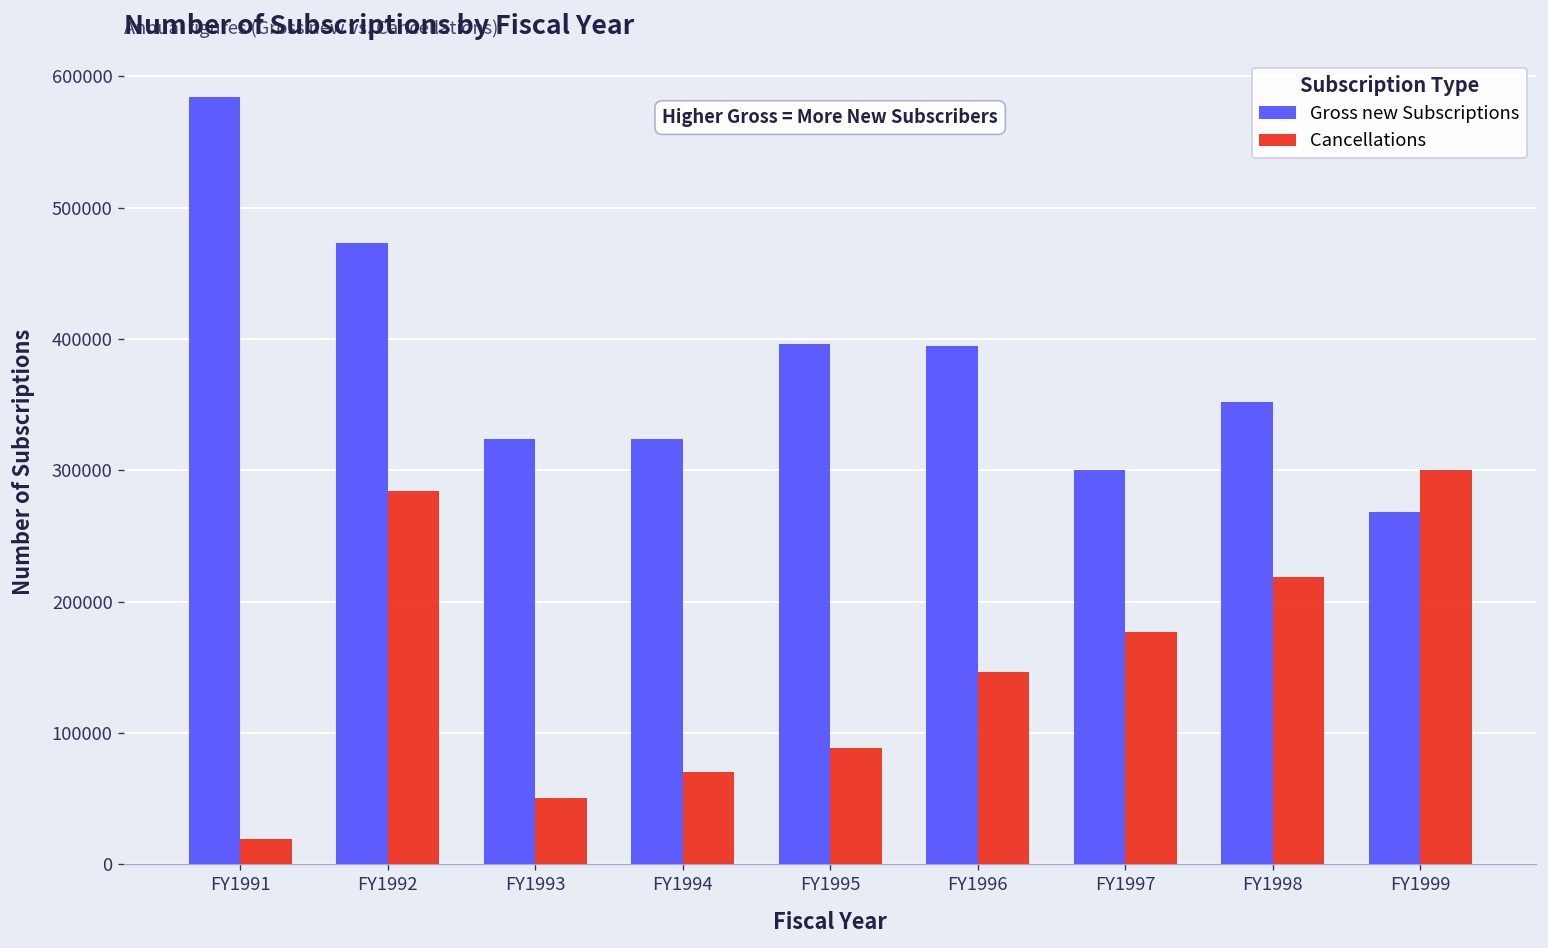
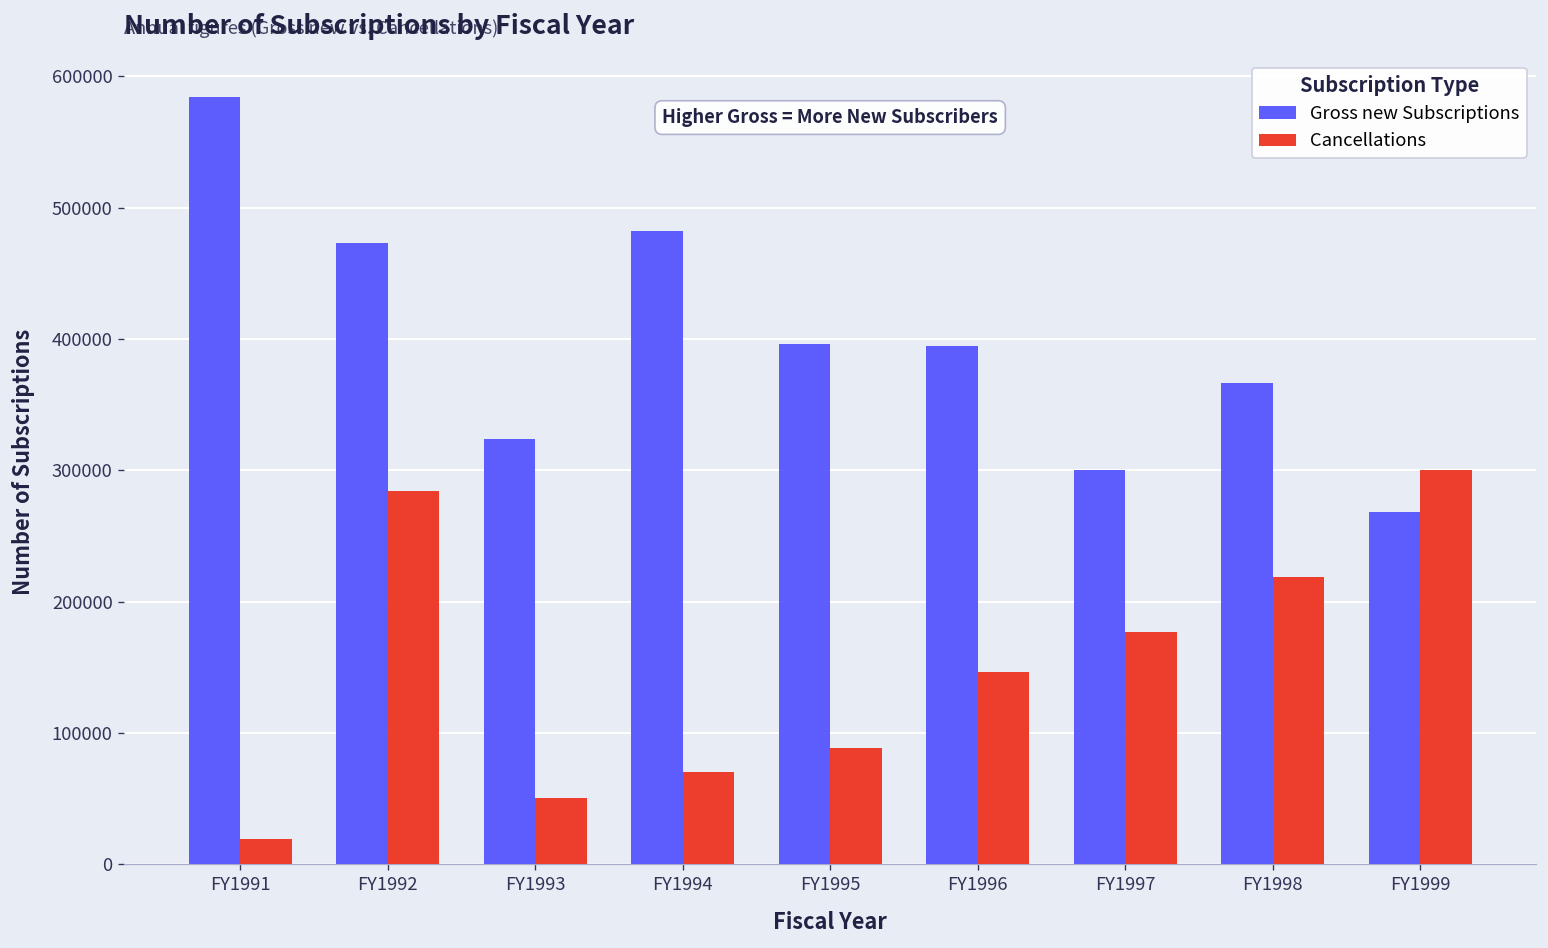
Gross new Subscriptions, FY1994: 324000 -> 483000
Gross new Subscriptions, FY1998: 352000 -> 367000
